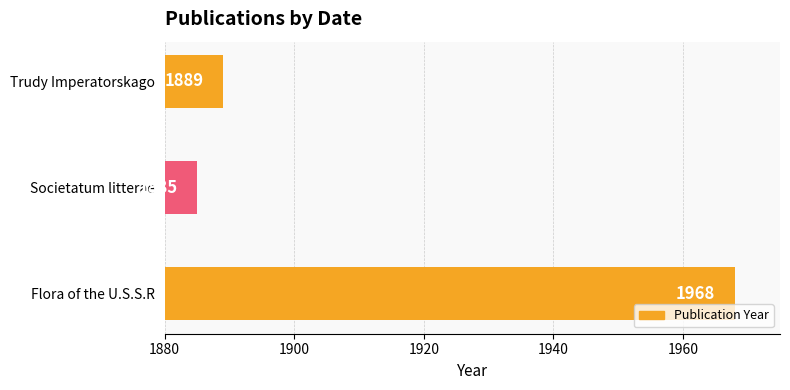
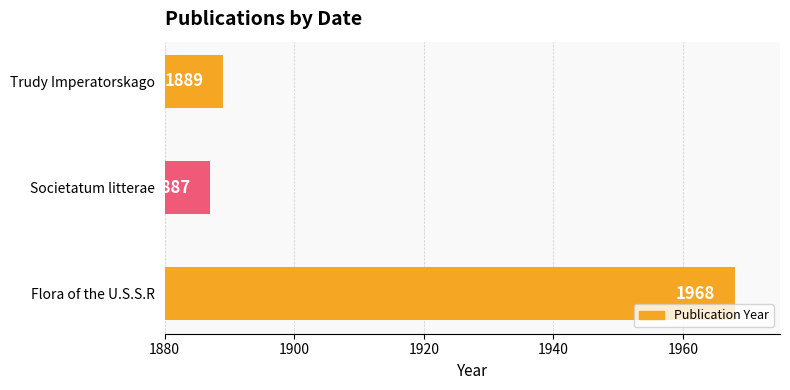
Societatum litterae: 1885 -> 1887
